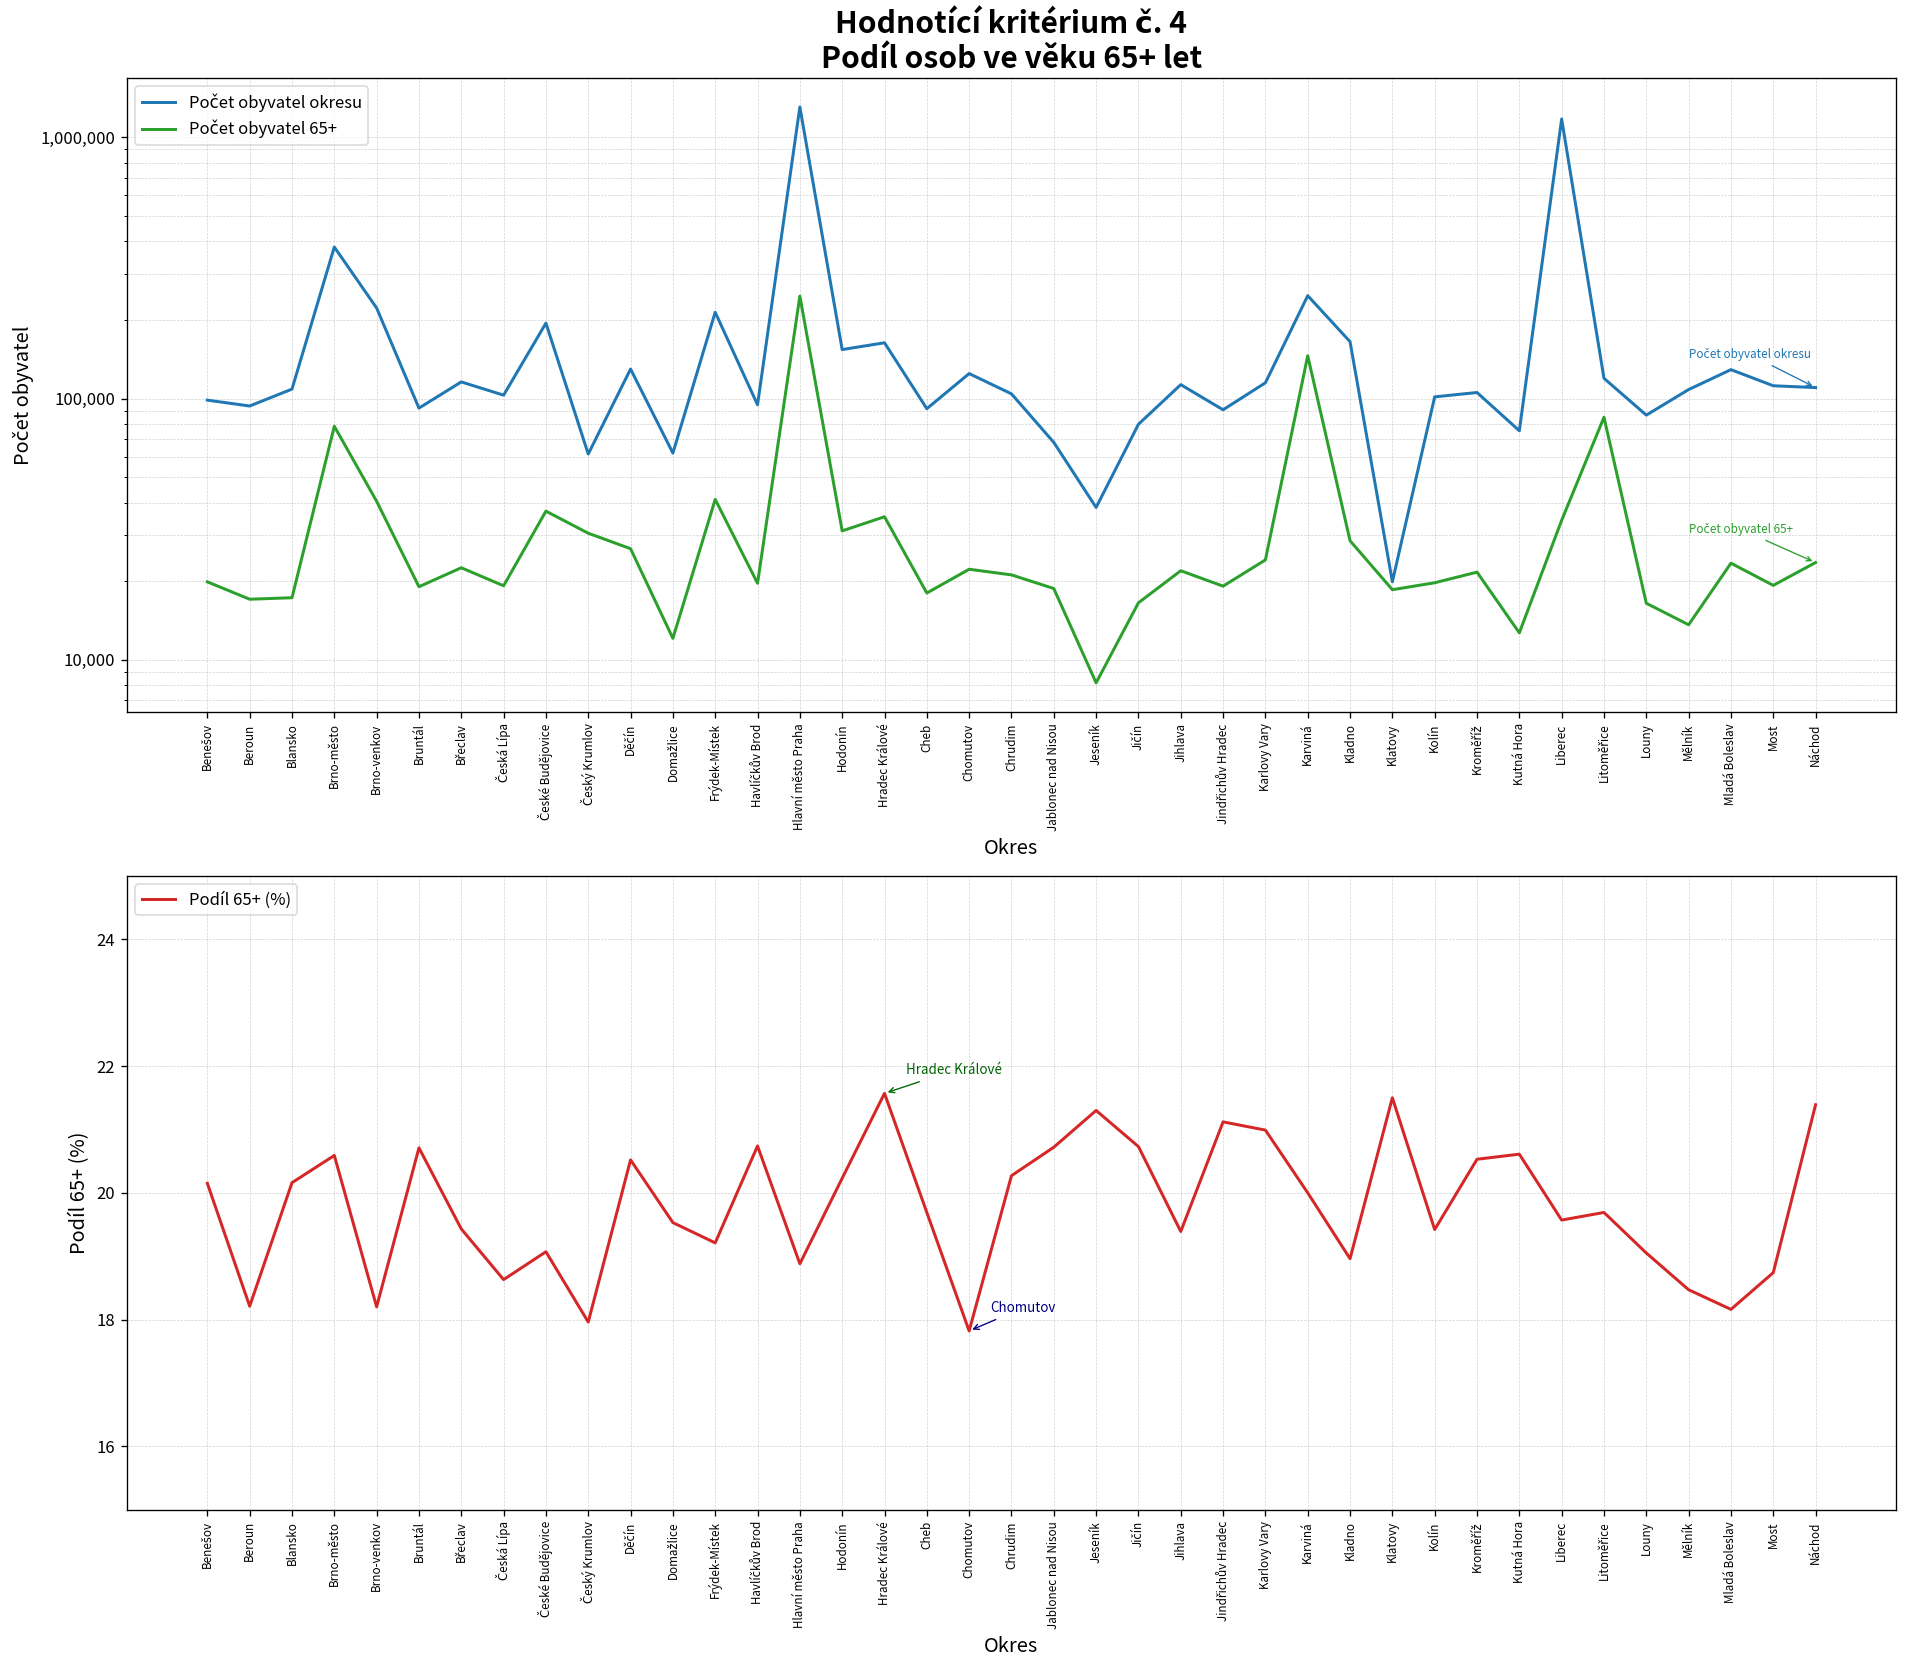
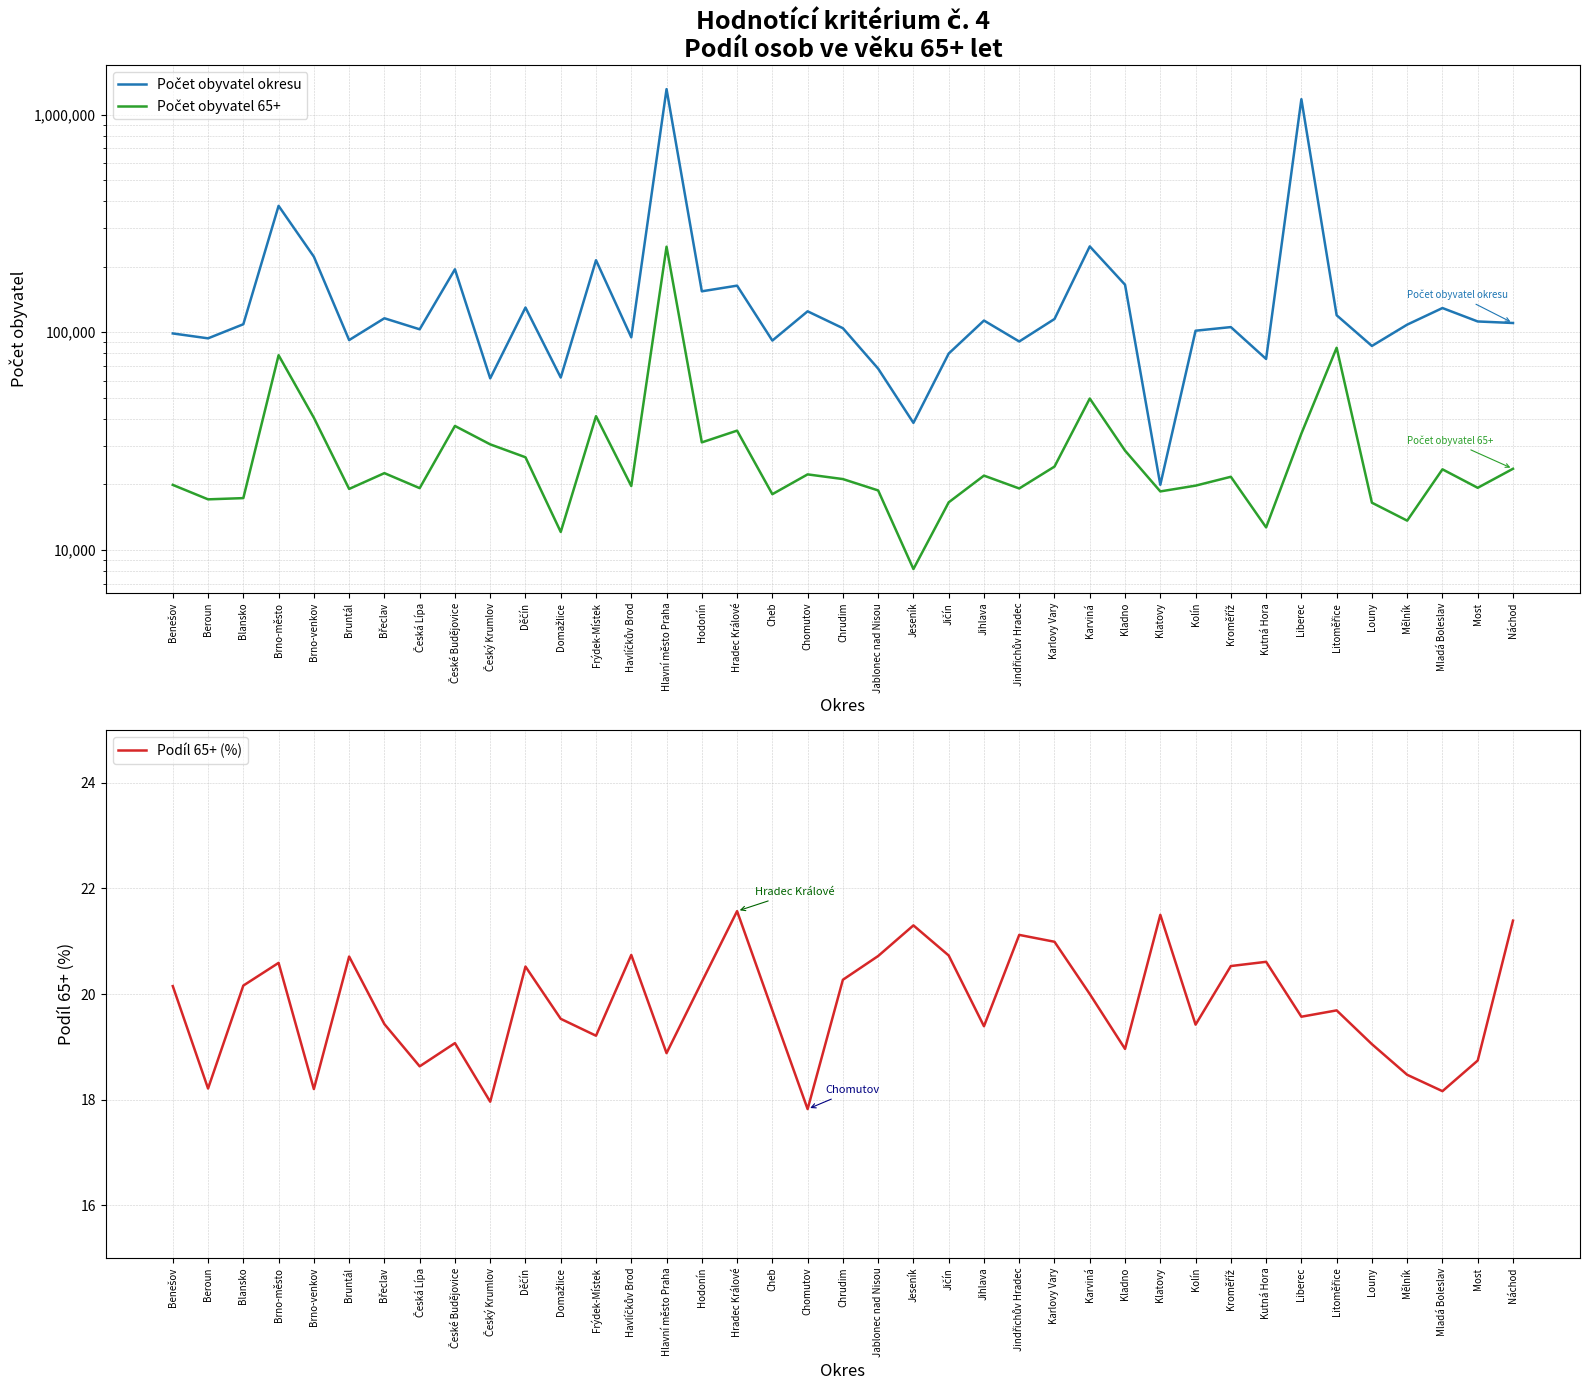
Hodnotící kritérium č. 4 Podíl osob ve věku 65+ let, Počet obyvatel 65+, Karviná: 150,000 -> 50,000
